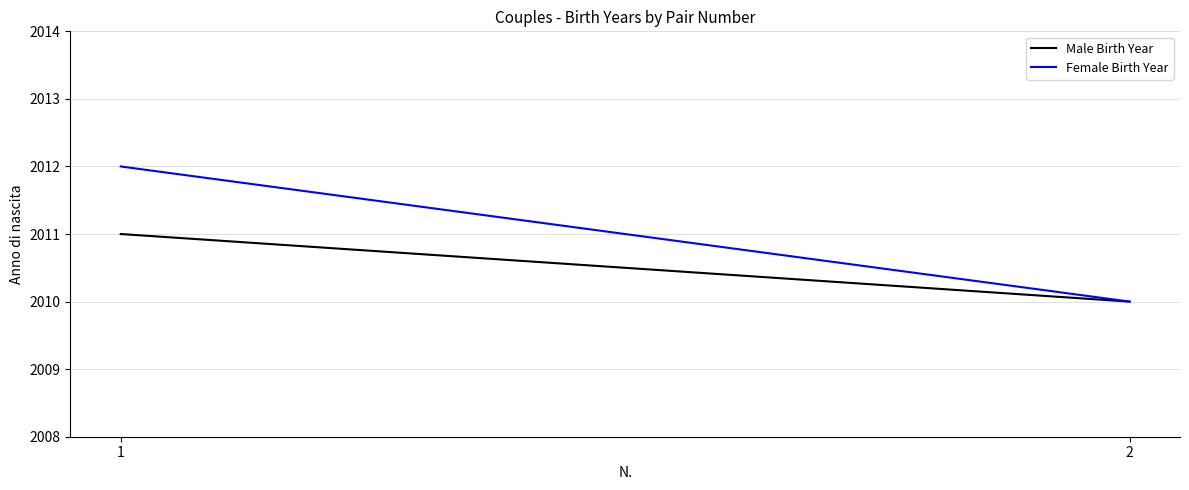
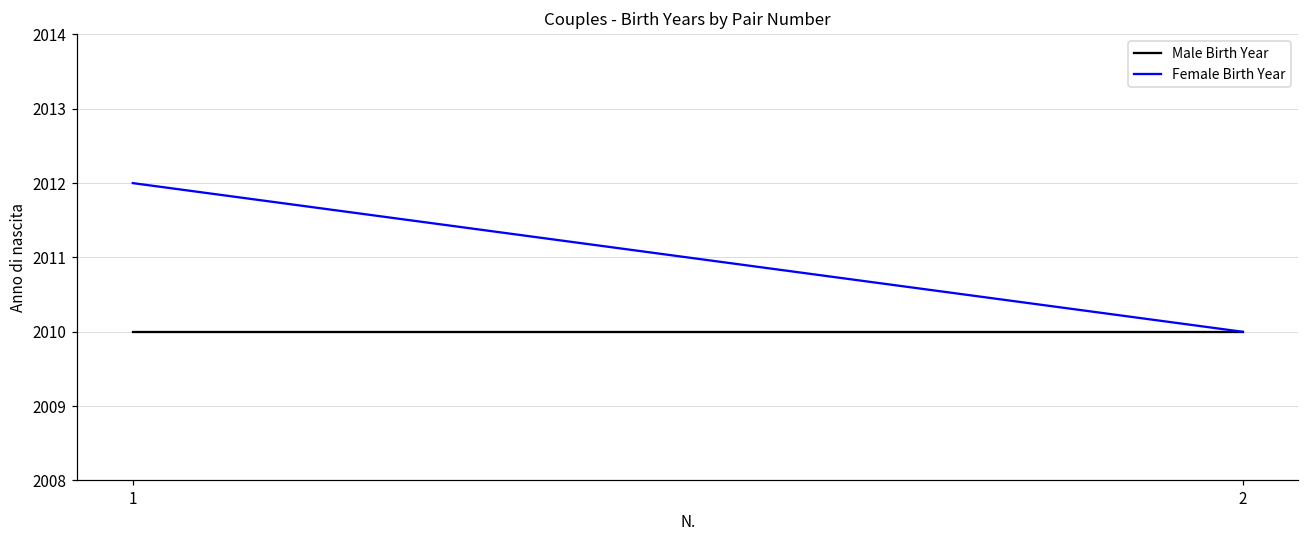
Male Birth Year, 1: 2011 -> 2010
